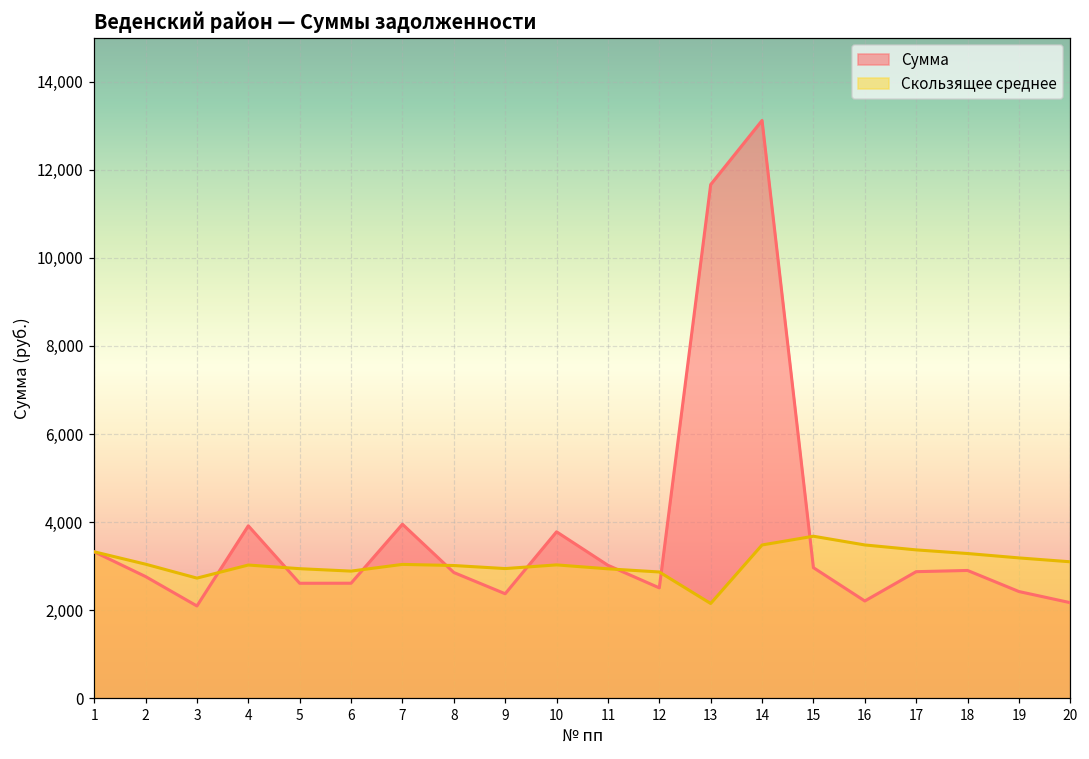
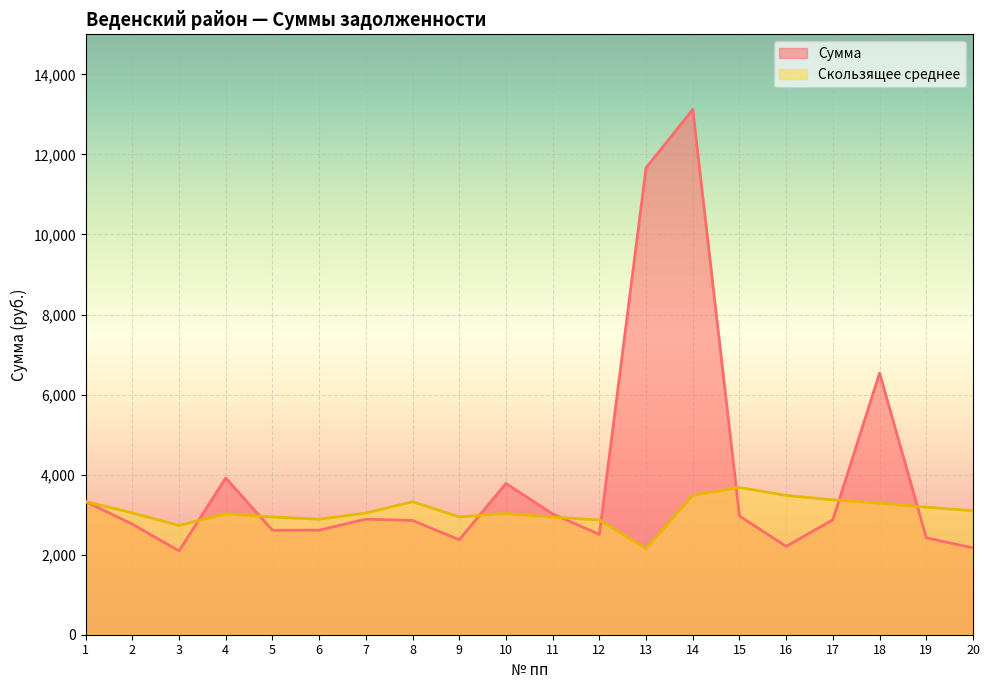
Сумма, 7: 4,000 -> 2,900
Скользящее среднее, 8: 3,000 -> 3,300
Сумма, 18: 2,900 -> 6,500
